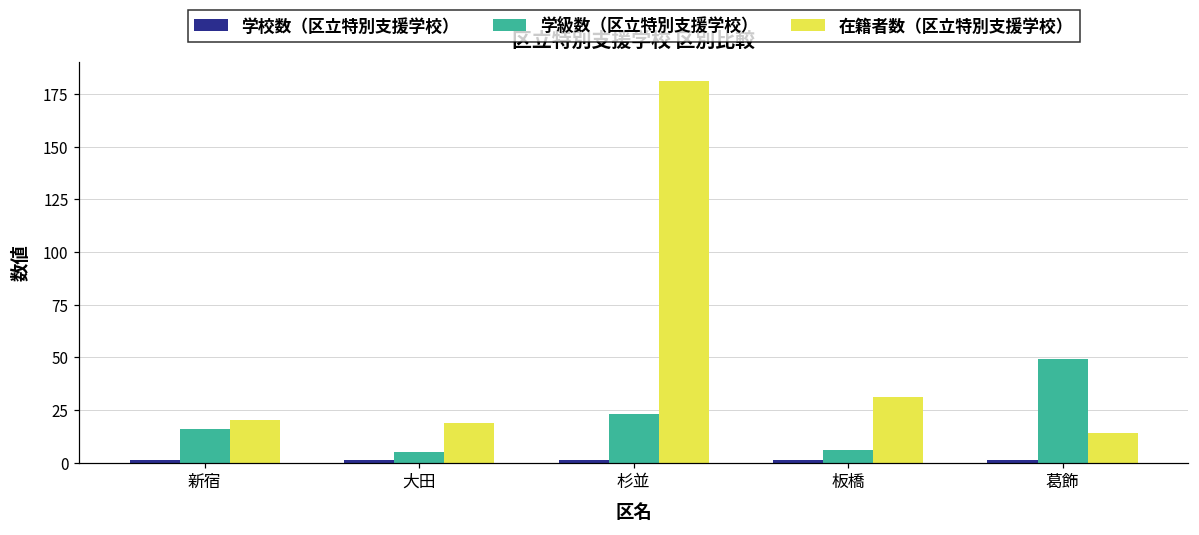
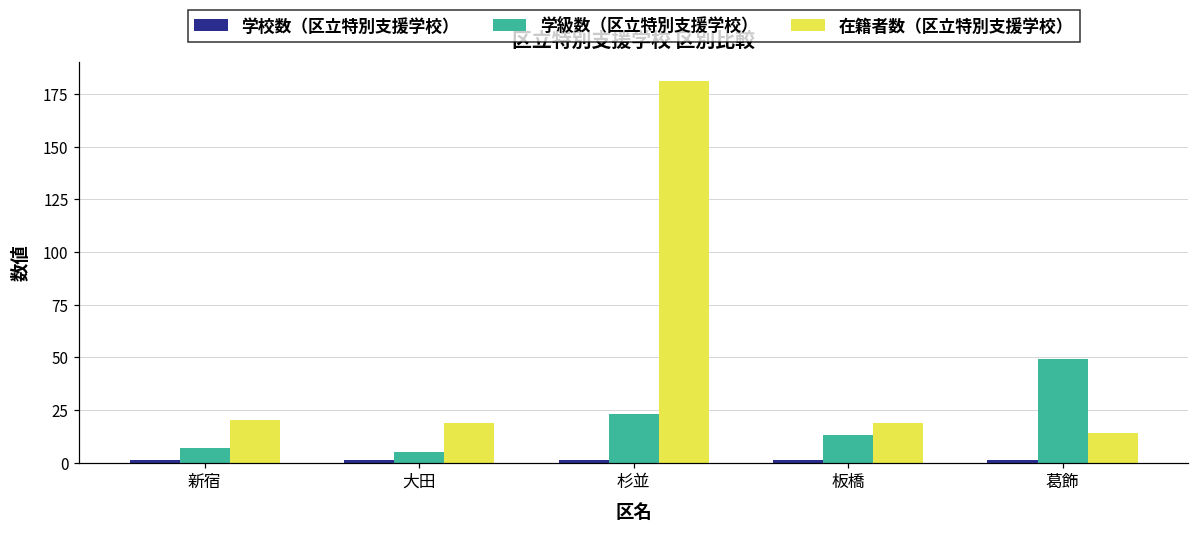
学級数（区立特別支援学校）, 新宿: 16 -> 7
学級数（区立特別支援学校）, 板橋: 6 -> 13
在籍者数（区立特別支援学校）, 板橋: 31 -> 19
